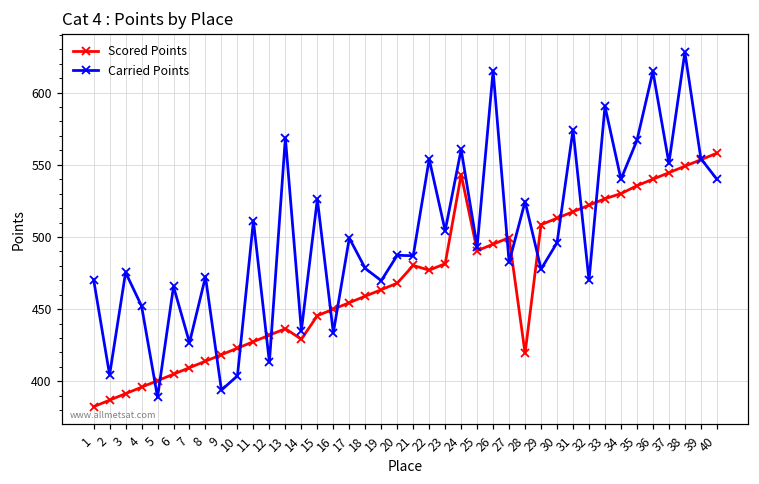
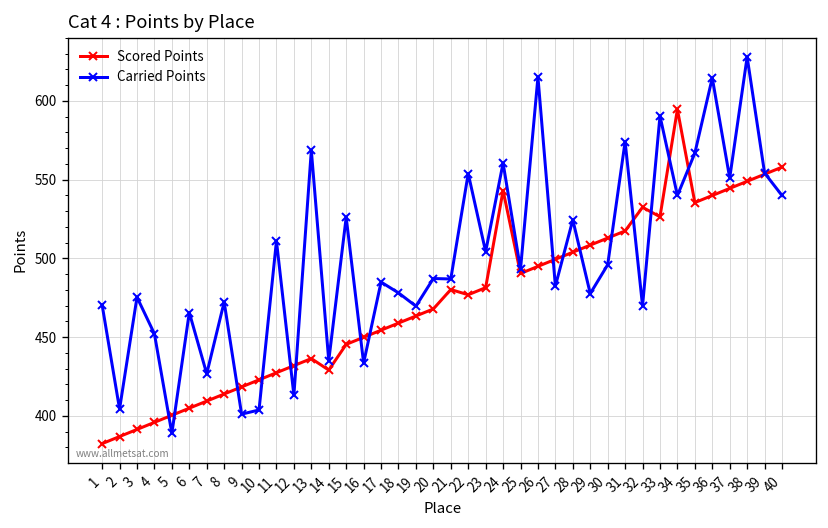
Carried Points, 9: 394 -> 401
Carried Points, 17: 499 -> 485
Scored Points, 28: 419 -> 504
Scored Points, 32: 522 -> 533
Scored Points, 34: 530 -> 595
